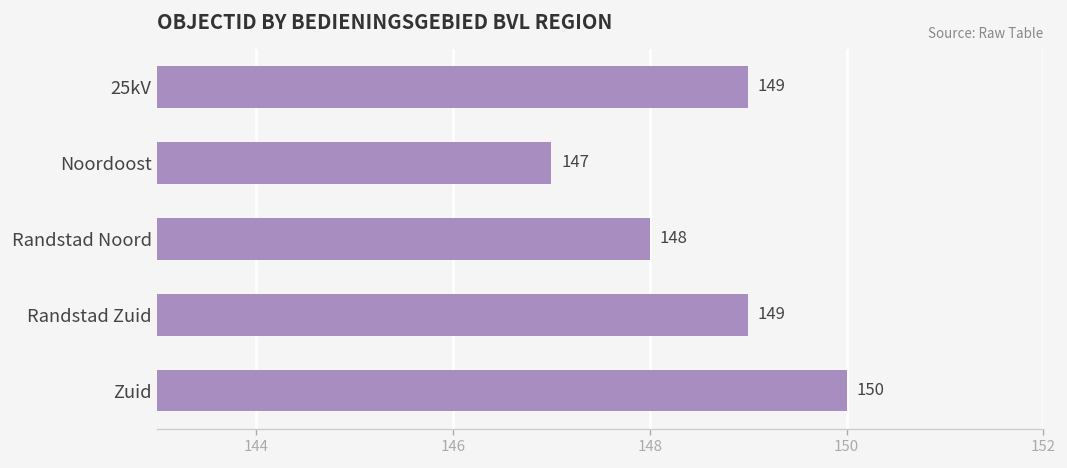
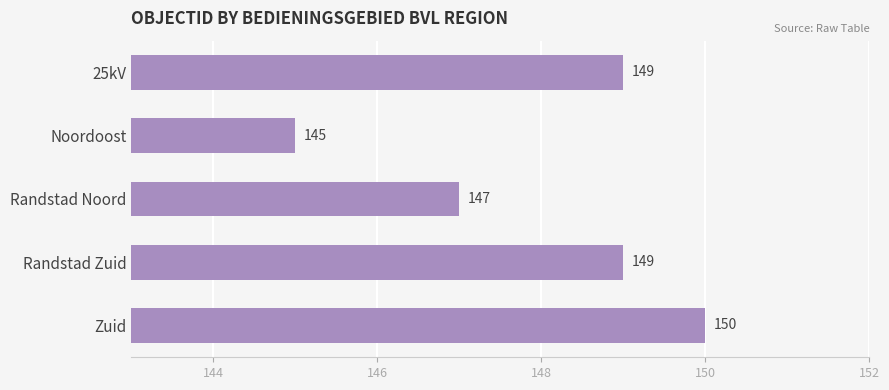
Noordoost: 147 -> 145
Randstad Noord: 148 -> 147
